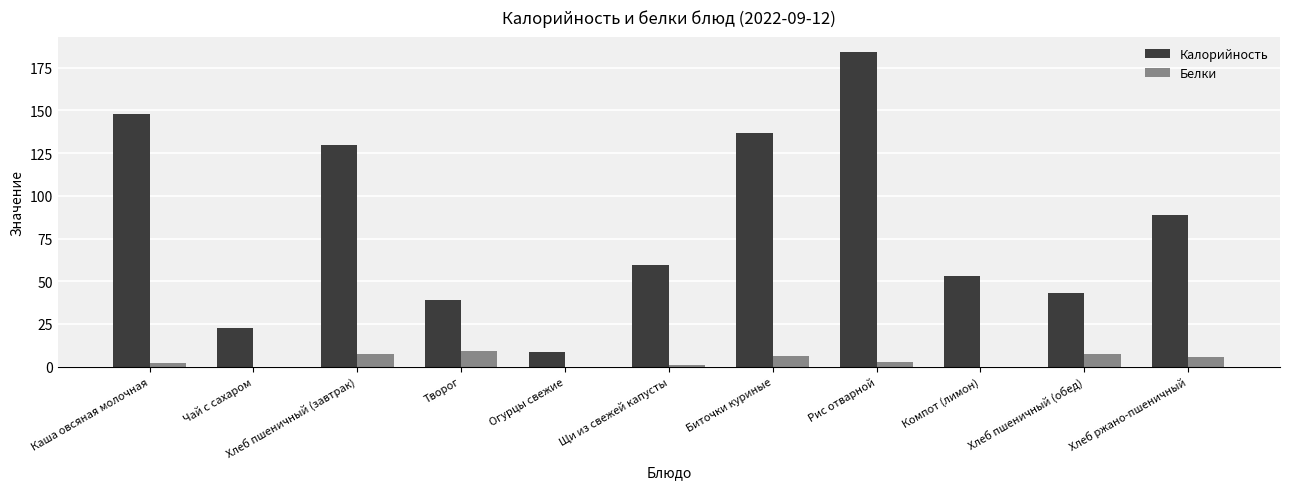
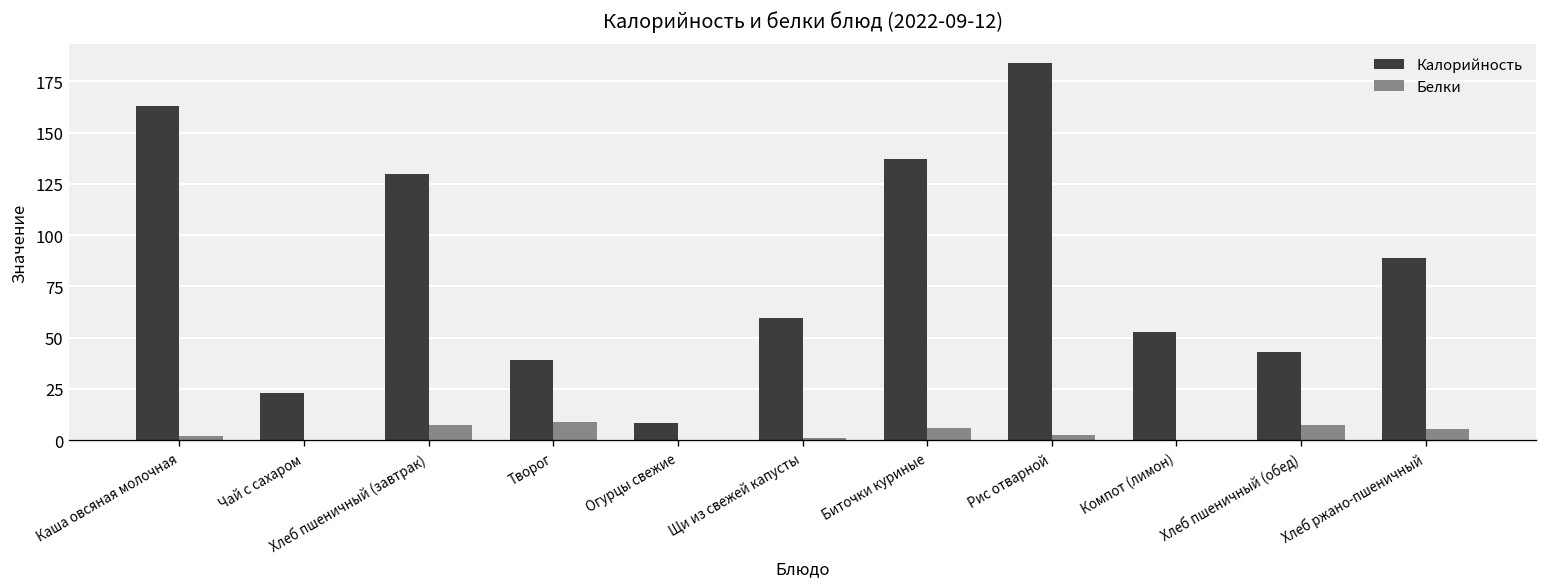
Калорийность, Каша овсяная молочная: 148 -> 163
